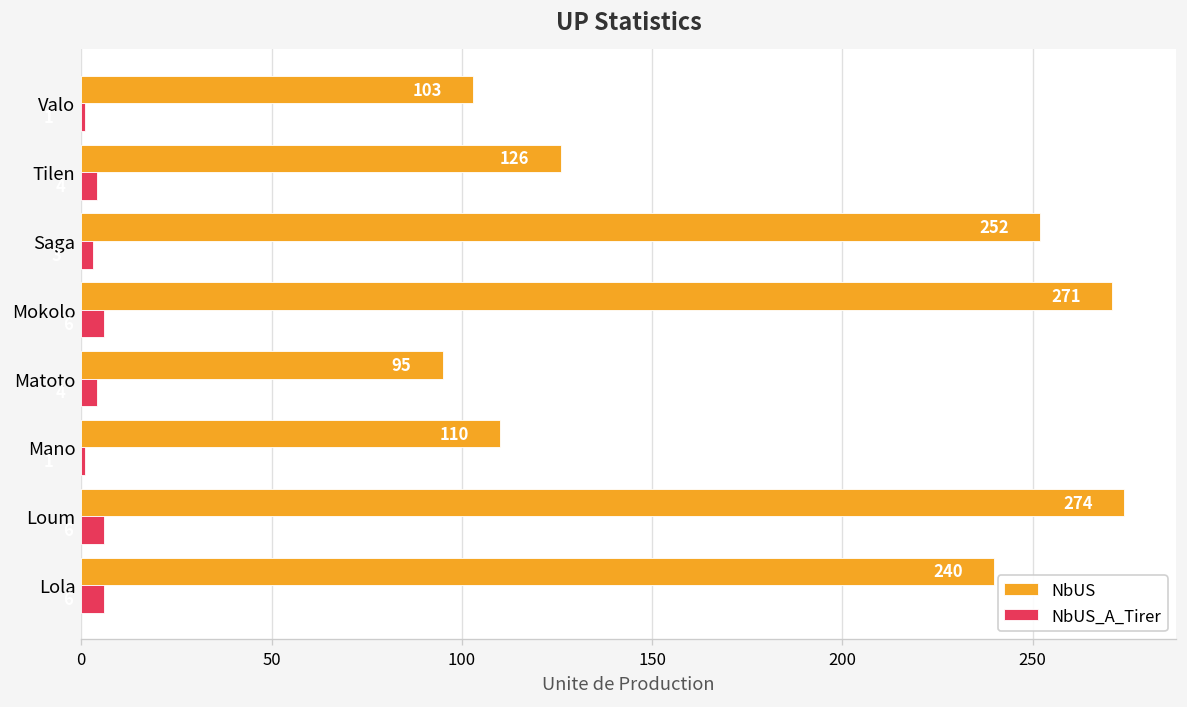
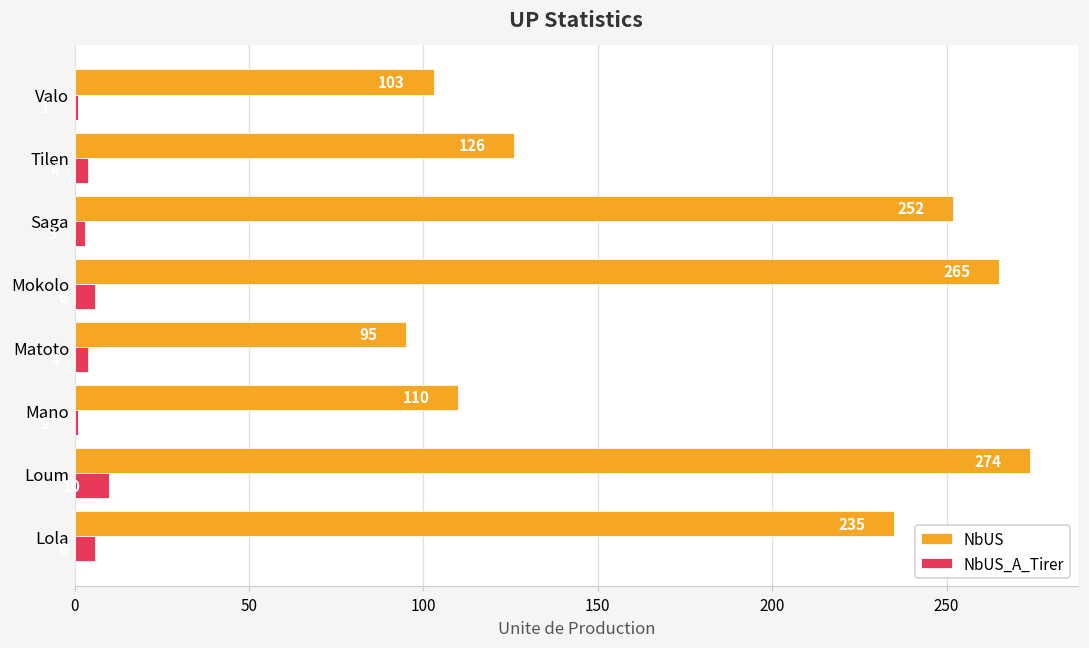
NbUS, Mokolo: 271 -> 265
NbUS_A_Tirer, Loum: 6 -> 10
NbUS, Lola: 240 -> 235
